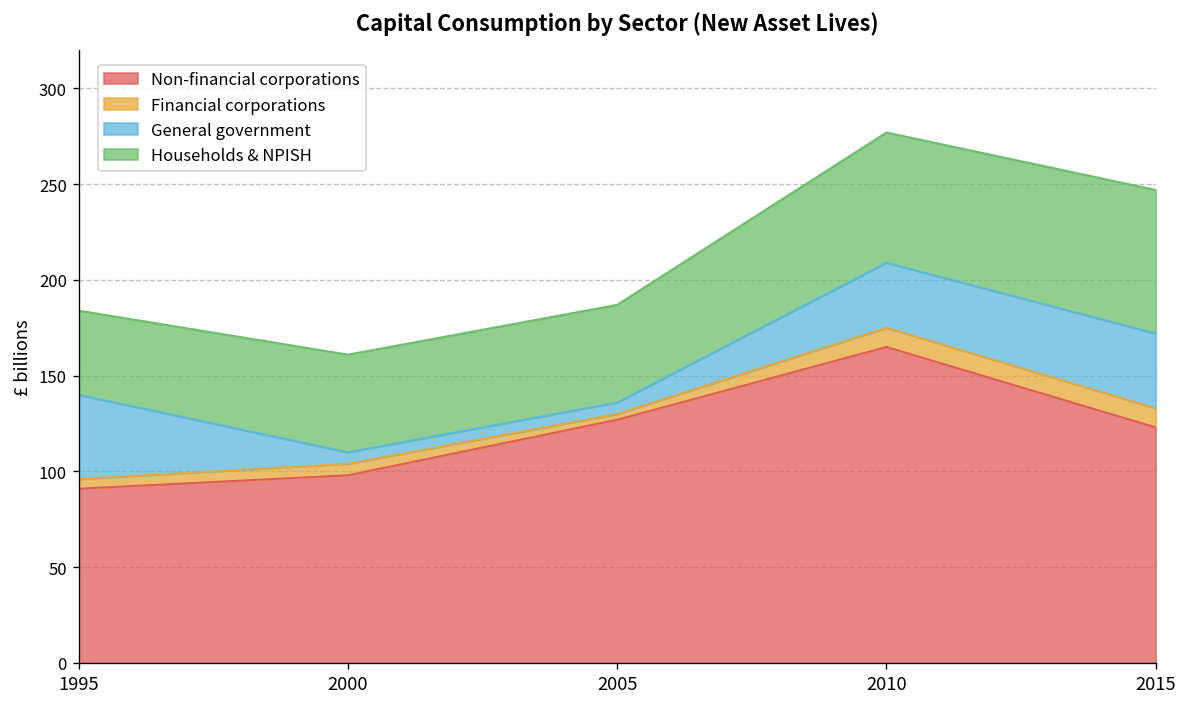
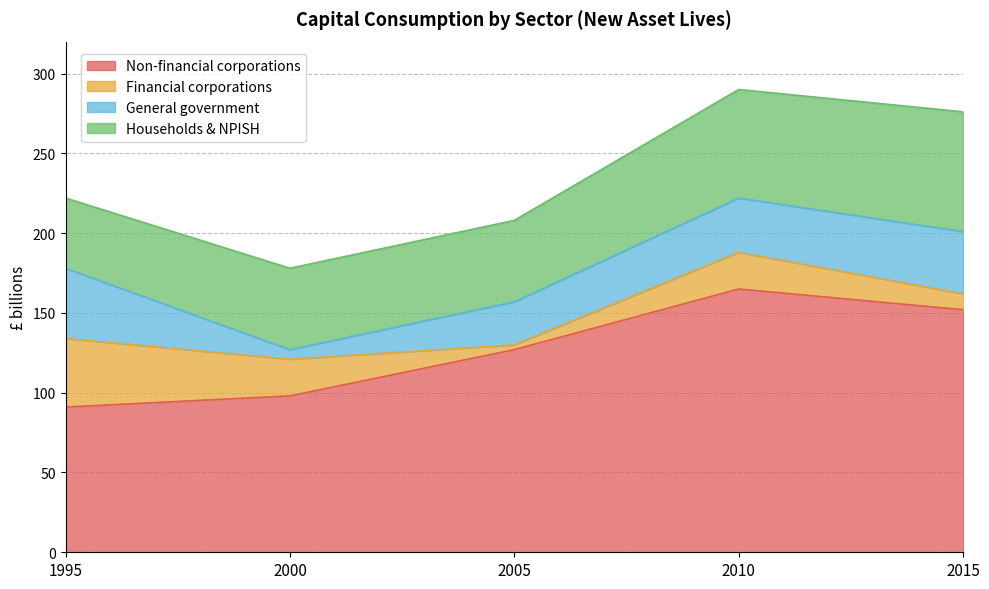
Financial corporations, 1995: 5 -> 43
Financial corporations, 2000: 6 -> 23
General government, 2005: 6 -> 27
Financial corporations, 2010: 10 -> 23
Non-financial corporations, 2015: 123 -> 152
